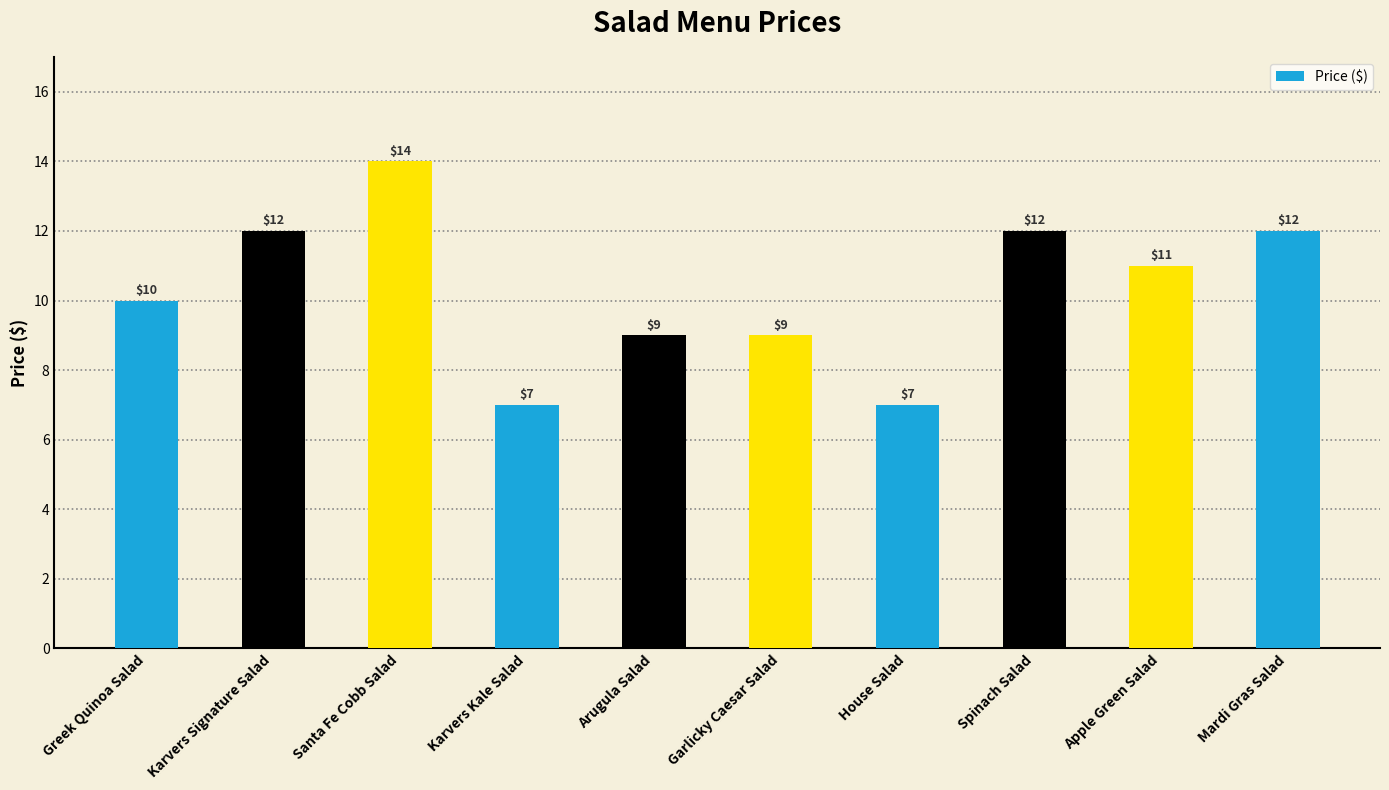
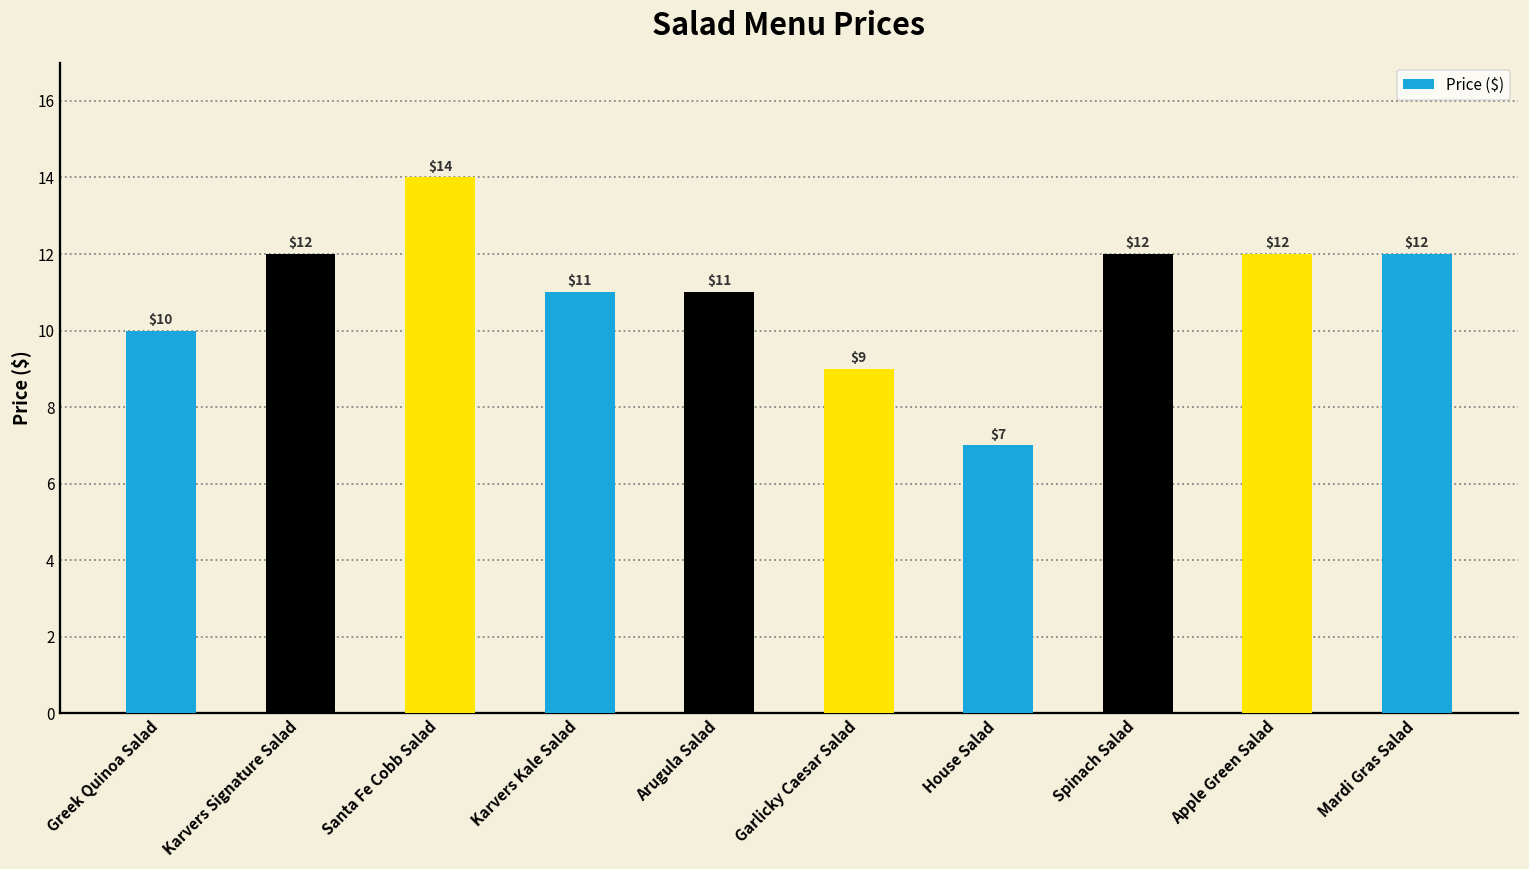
Karvers Kale Salad: $7 -> $11
Arugula Salad: $9 -> $11
Apple Green Salad: $11 -> $12
